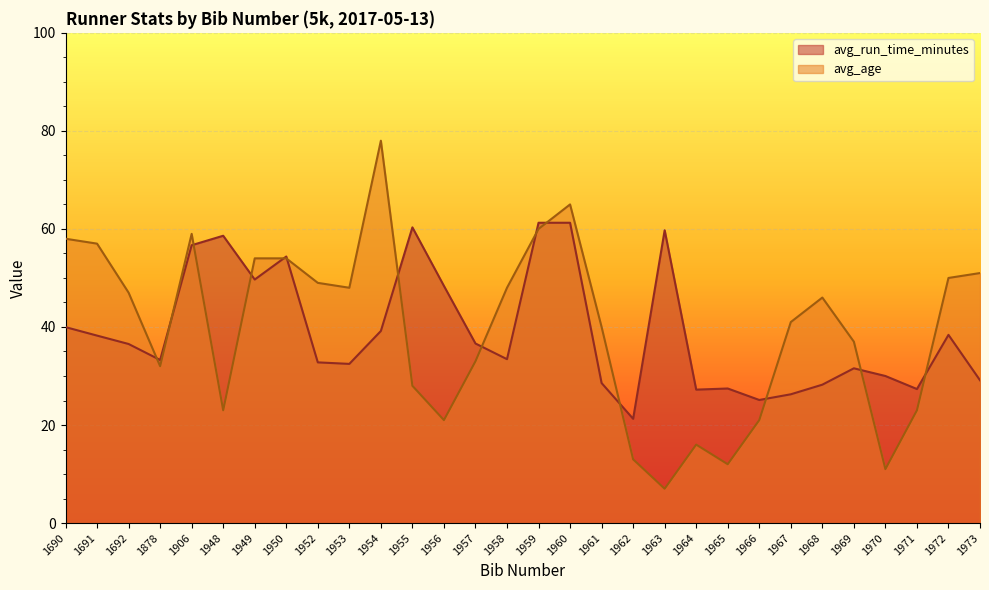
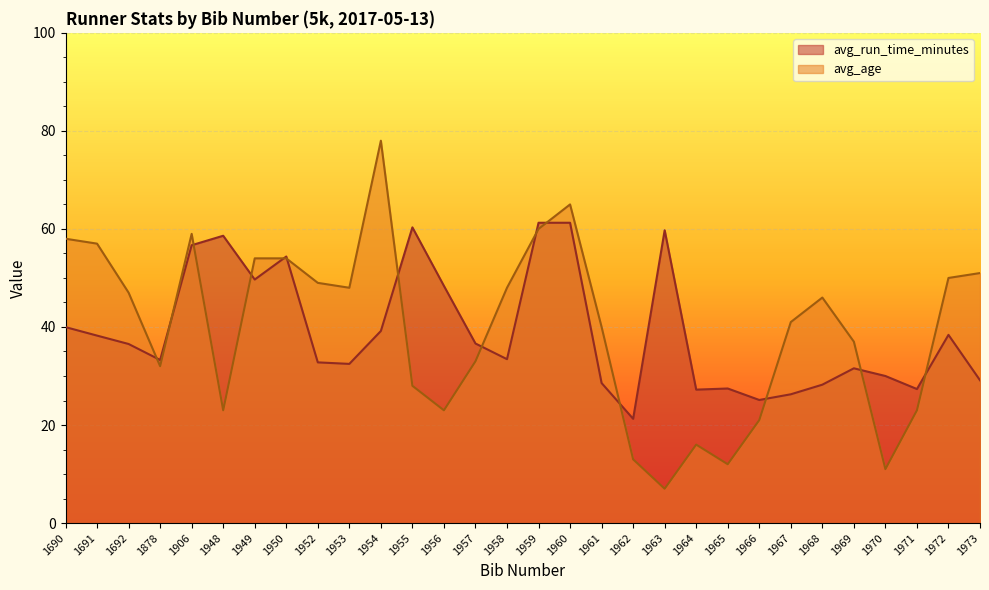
avg_age, 1956: 21 -> 23
